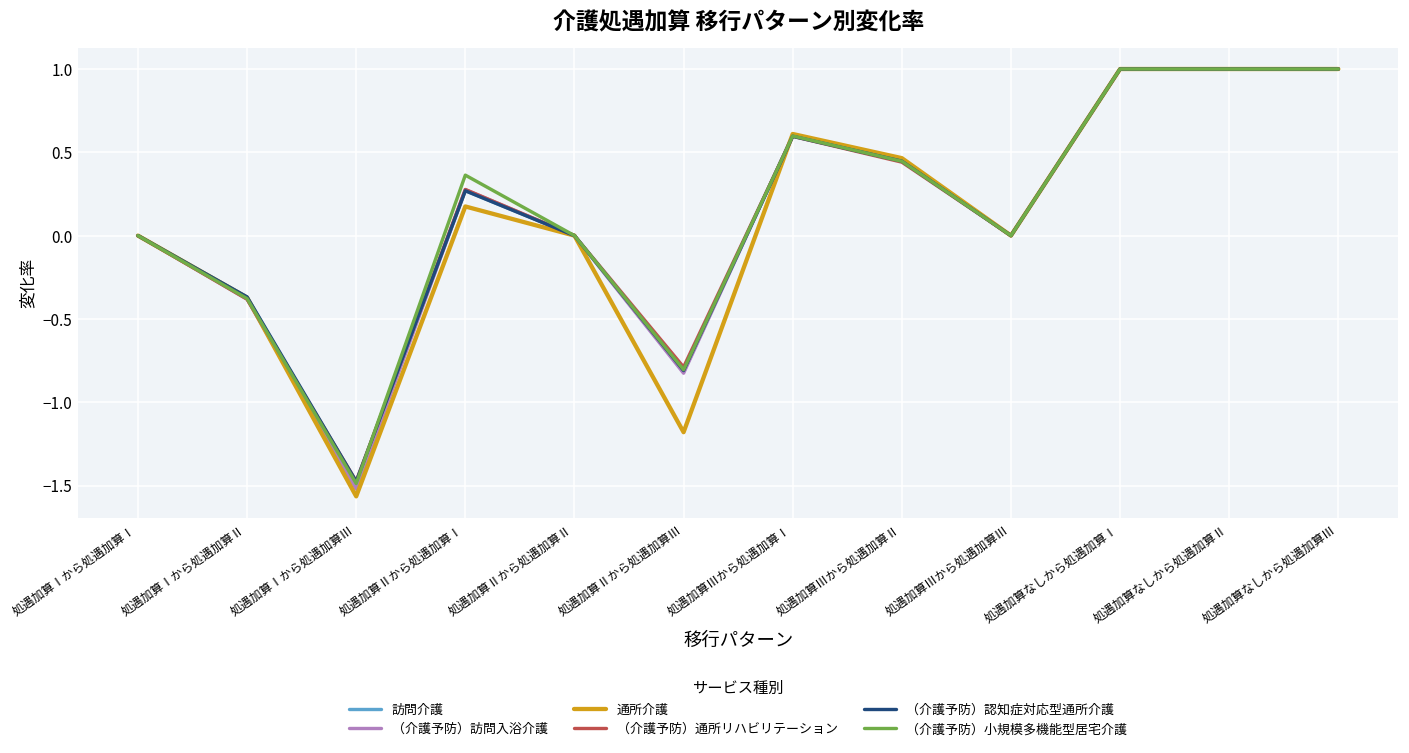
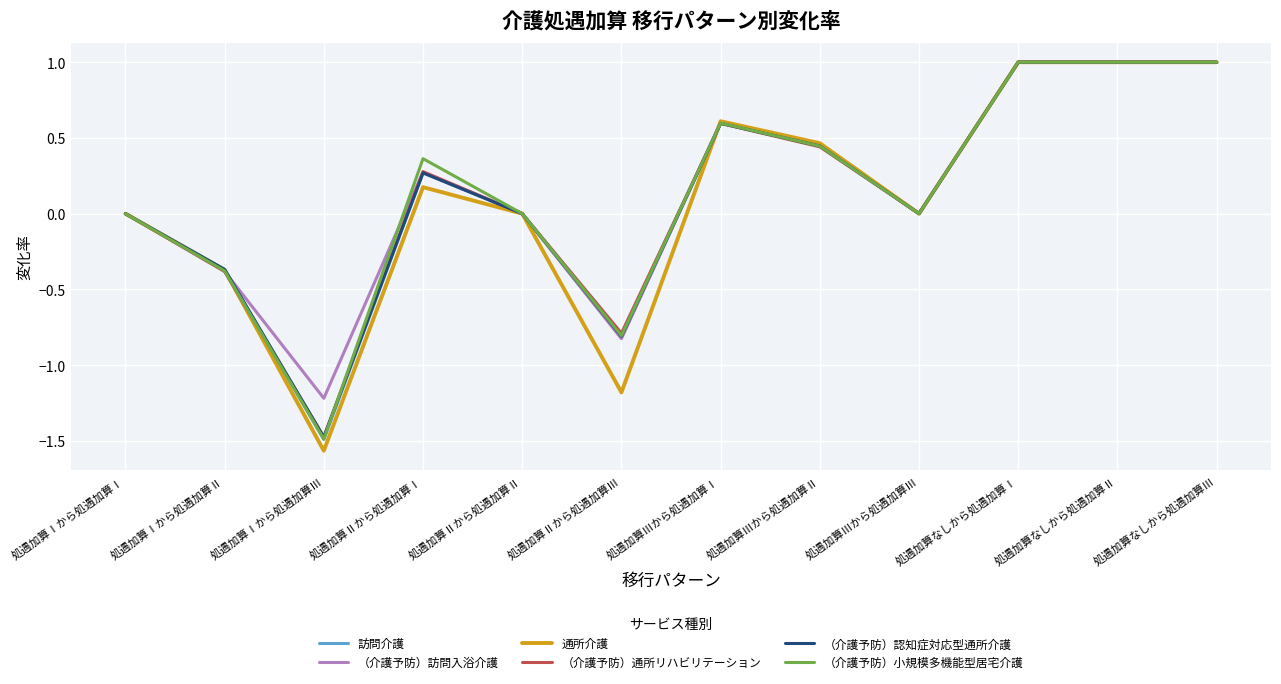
（介護予防）訪問入浴介護, 処遇加算Ⅰから処遇加算Ⅲ: -1.52 -> -1.22
